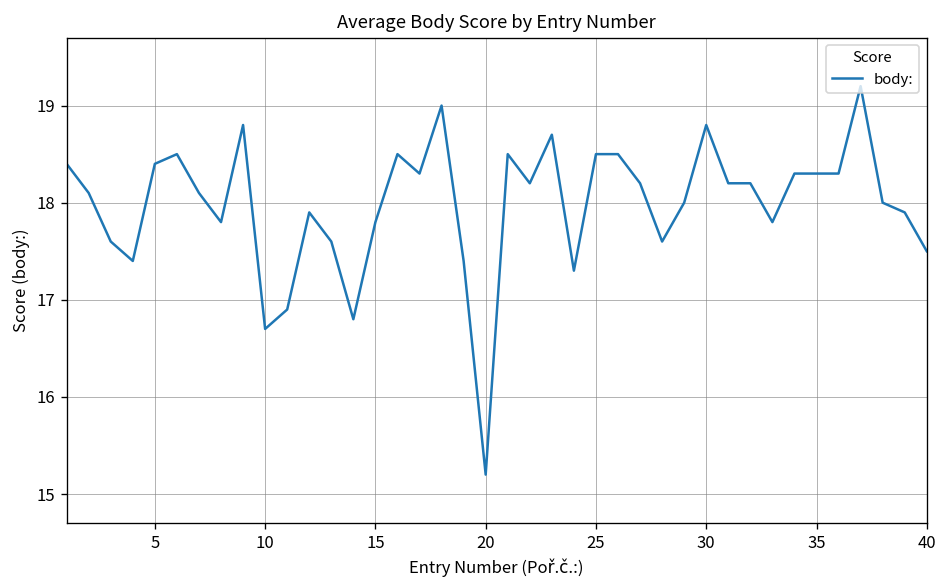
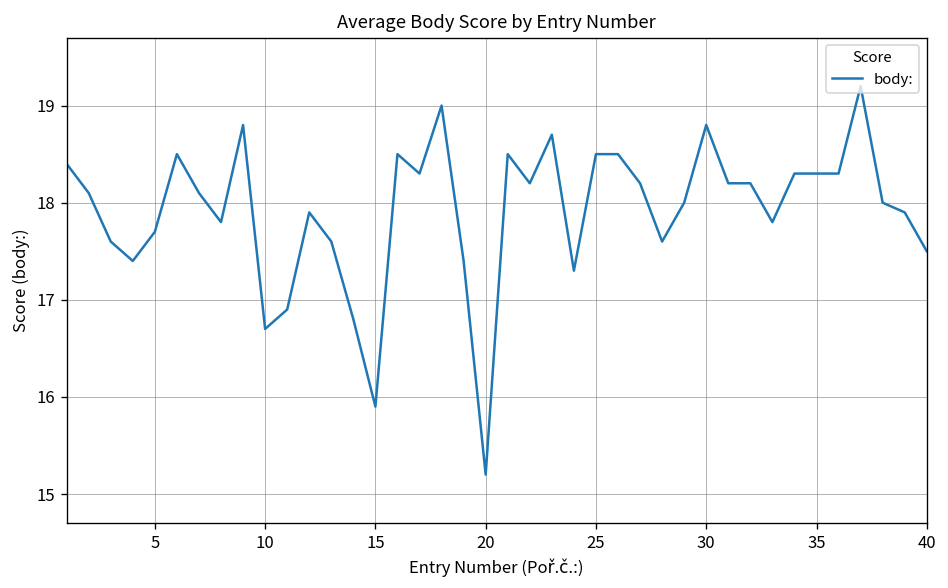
5: 18.4 -> 17.7
15: 17.8 -> 15.9
